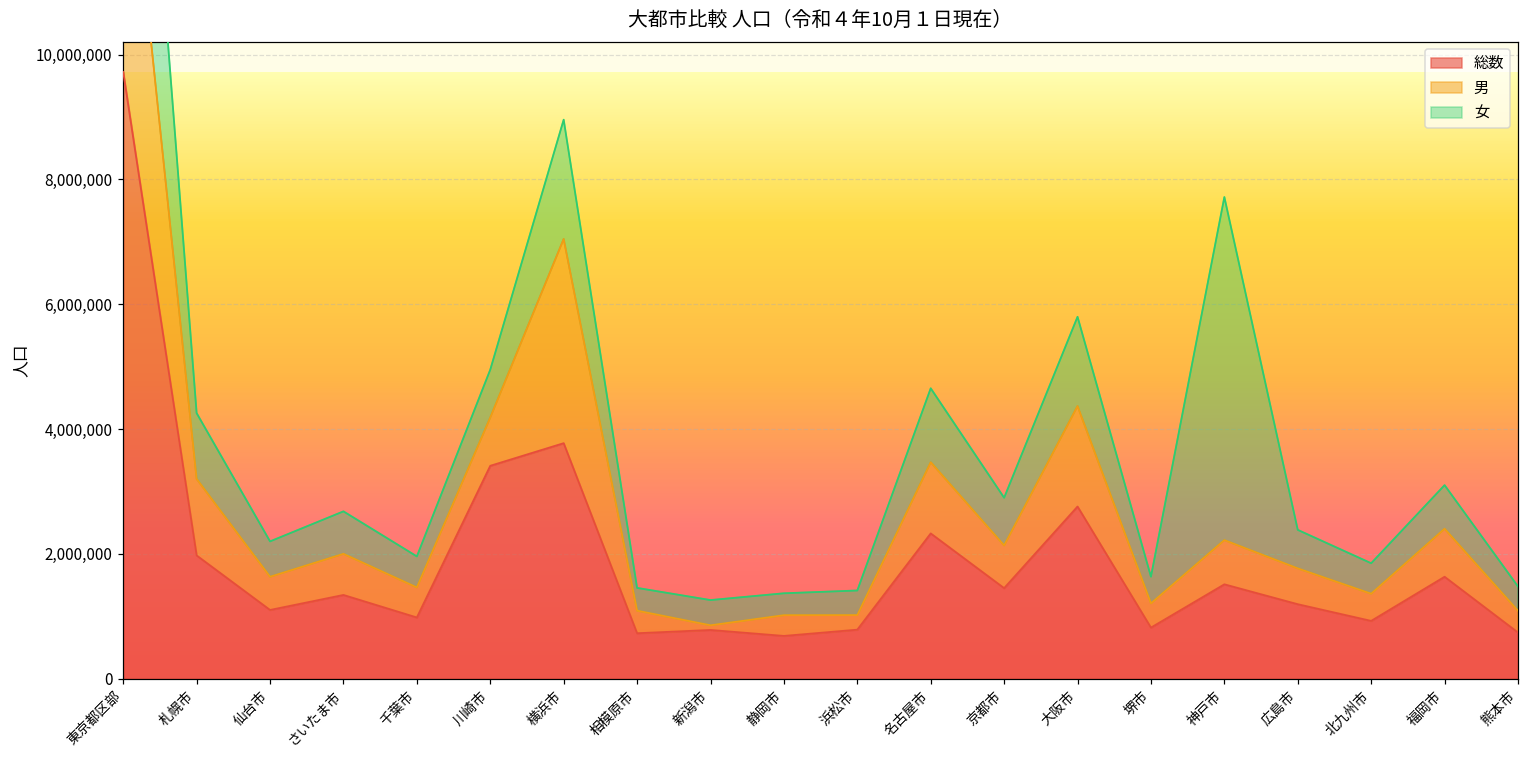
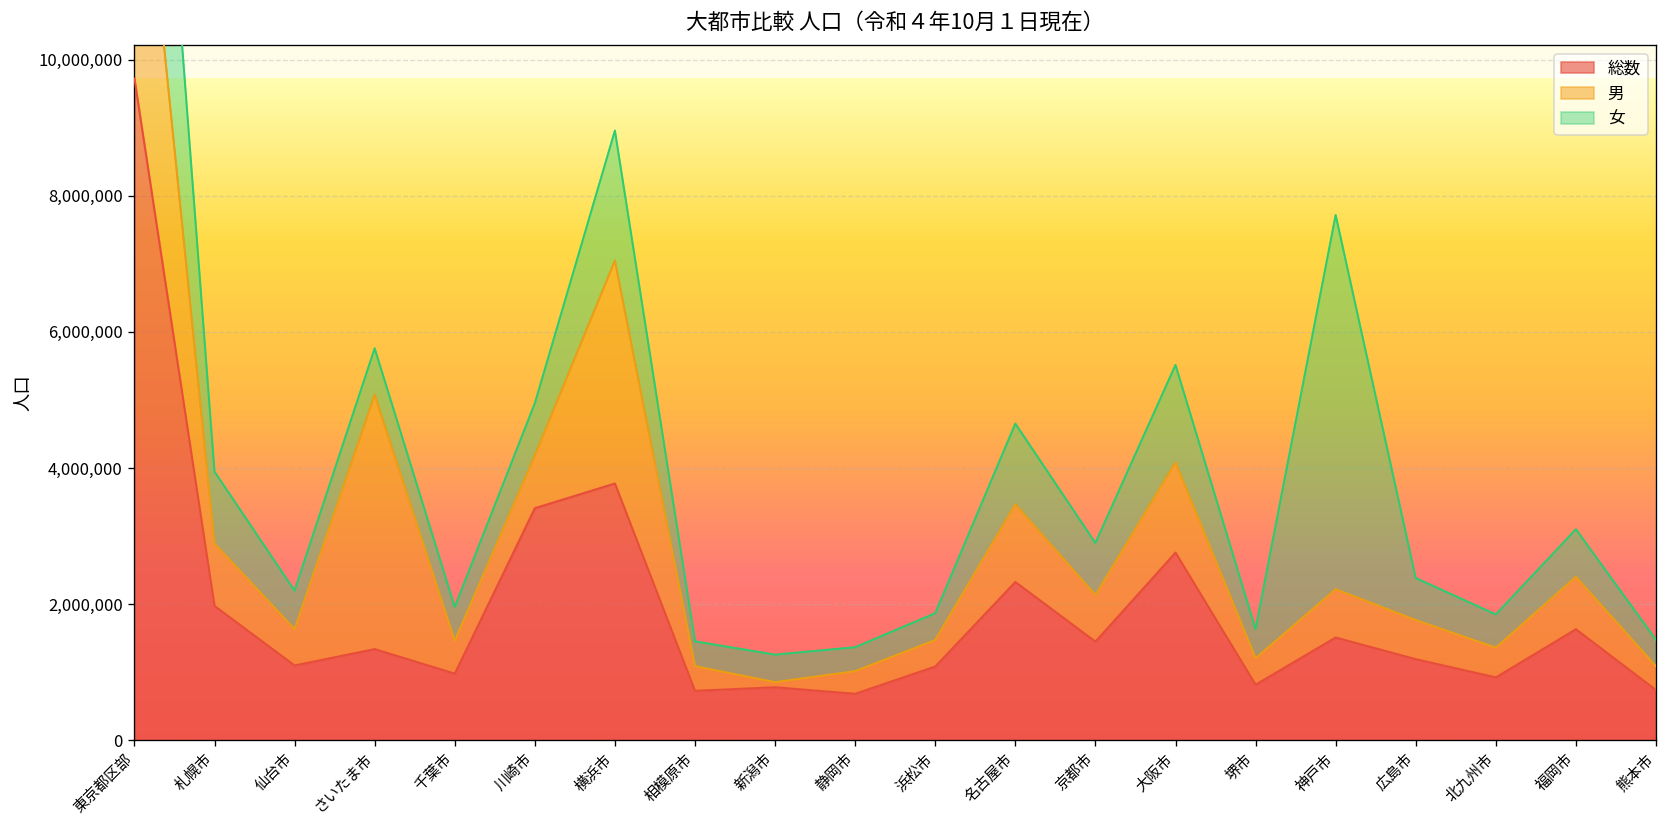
男, 札幌市: 1,200,000 -> 900,000
男, さいたま市: 700,000 -> 3,700,000
総数, 浜松市: 800,000 -> 1,100,000
男, 浜松市: 200,000 -> 400,000
男, 大阪市: 1,600,000 -> 1,300,000
